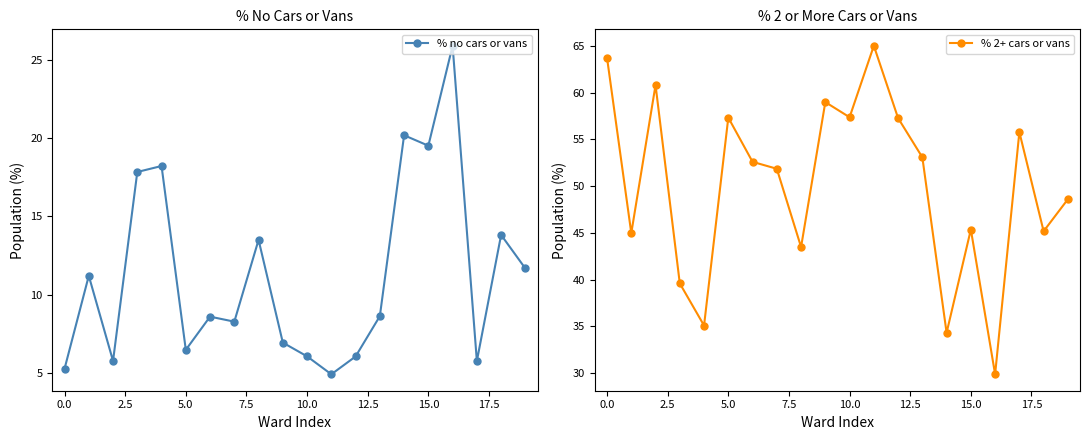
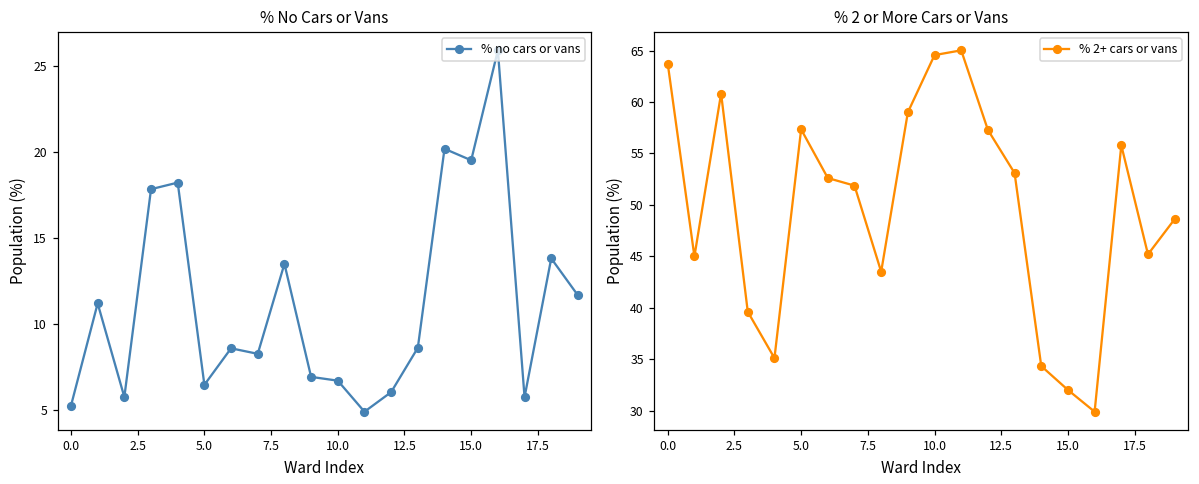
% No Cars or Vans, 10.0: 6.1 -> 6.7
% 2 or More Cars or Vans, 10.0: 57 -> 65
% 2 or More Cars or Vans, 15.0: 45 -> 32
